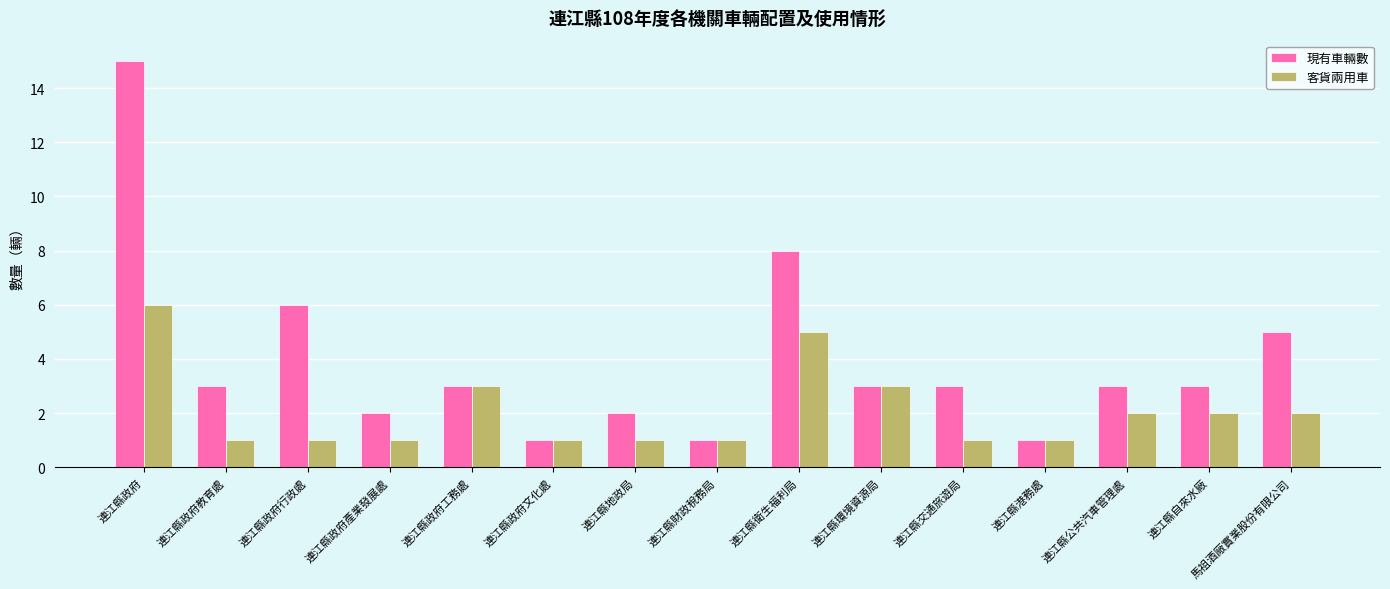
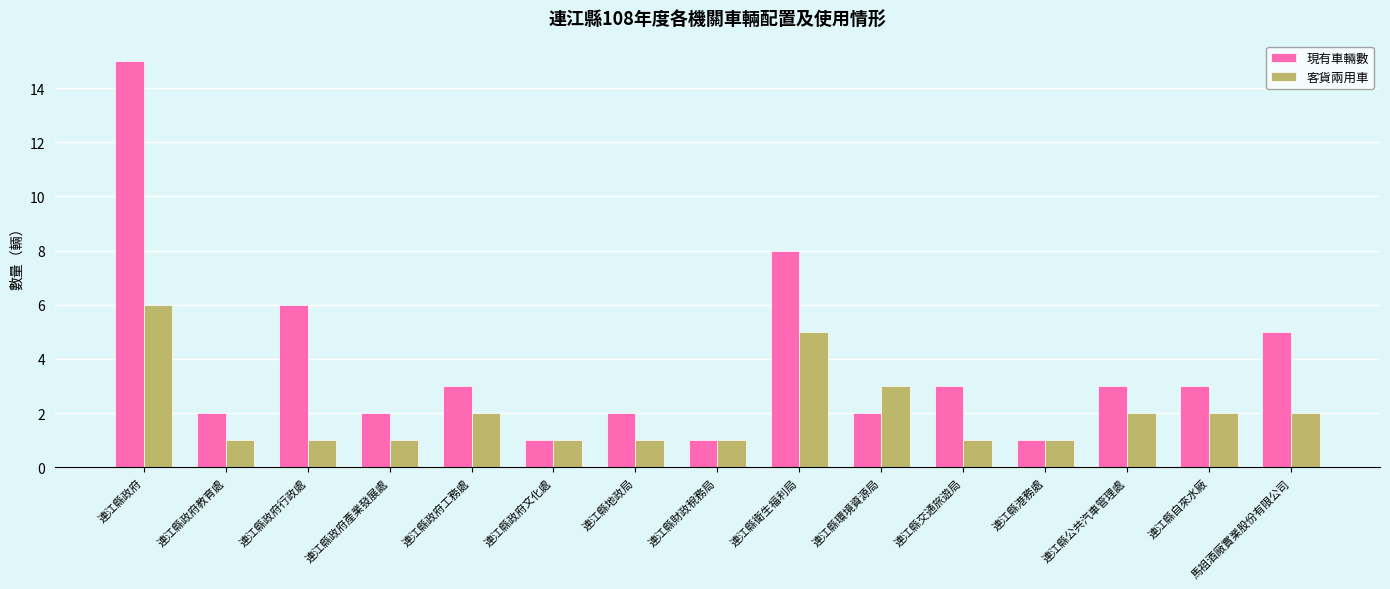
現有車輛數, 連江縣政府教育處: 3 -> 2
客貨兩用車, 連江縣政府工務處: 3 -> 2
現有車輛數, 連江縣環境資源局: 3 -> 2
